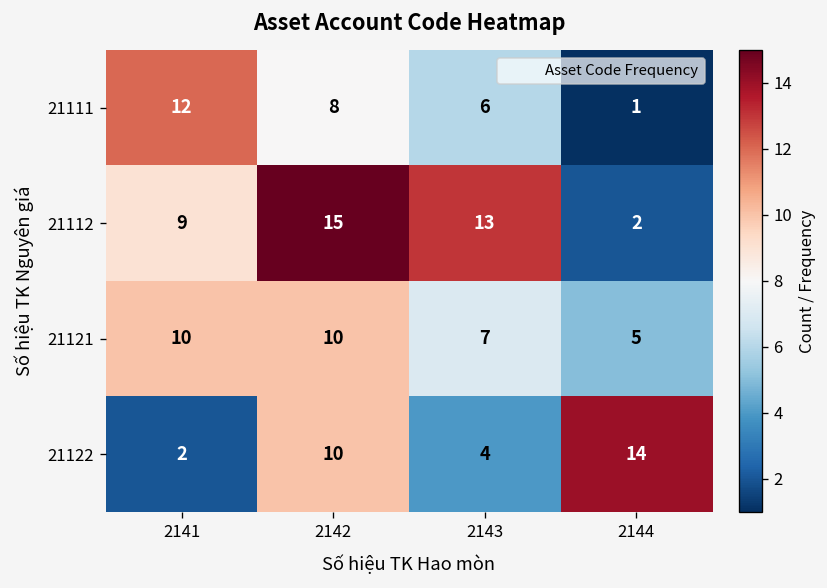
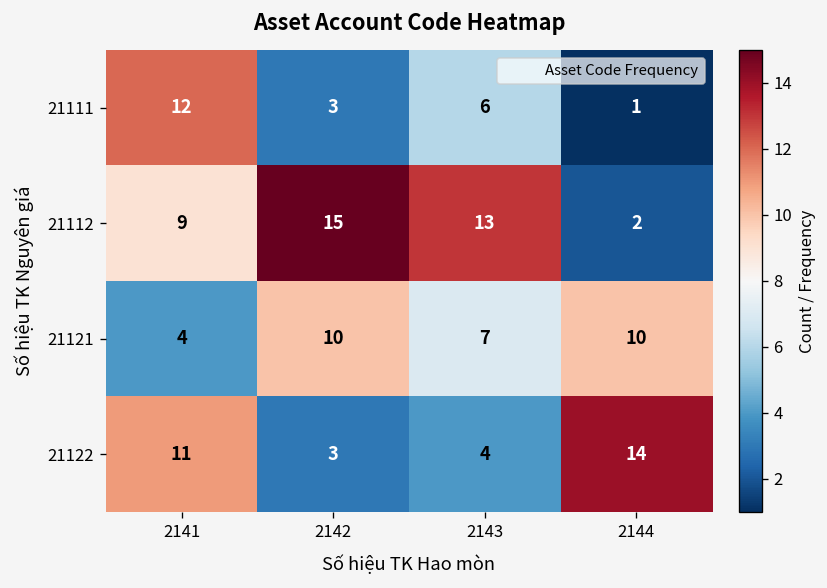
21111, 2142: 8 -> 3
21121, 2141: 10 -> 4
21121, 2144: 5 -> 10
21122, 2141: 2 -> 11
21122, 2142: 10 -> 3
